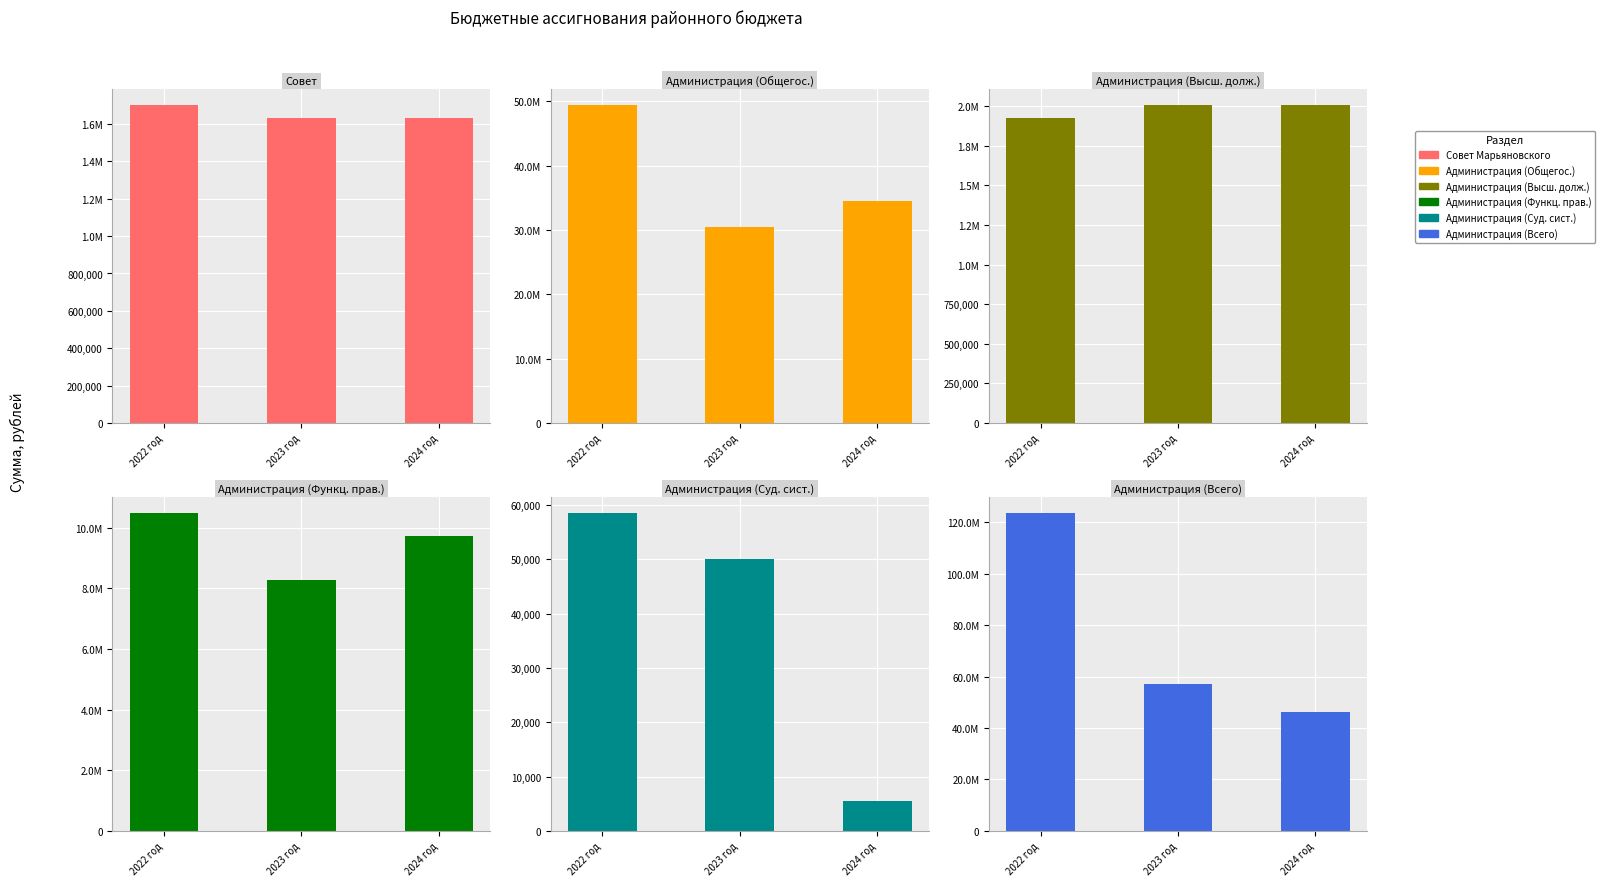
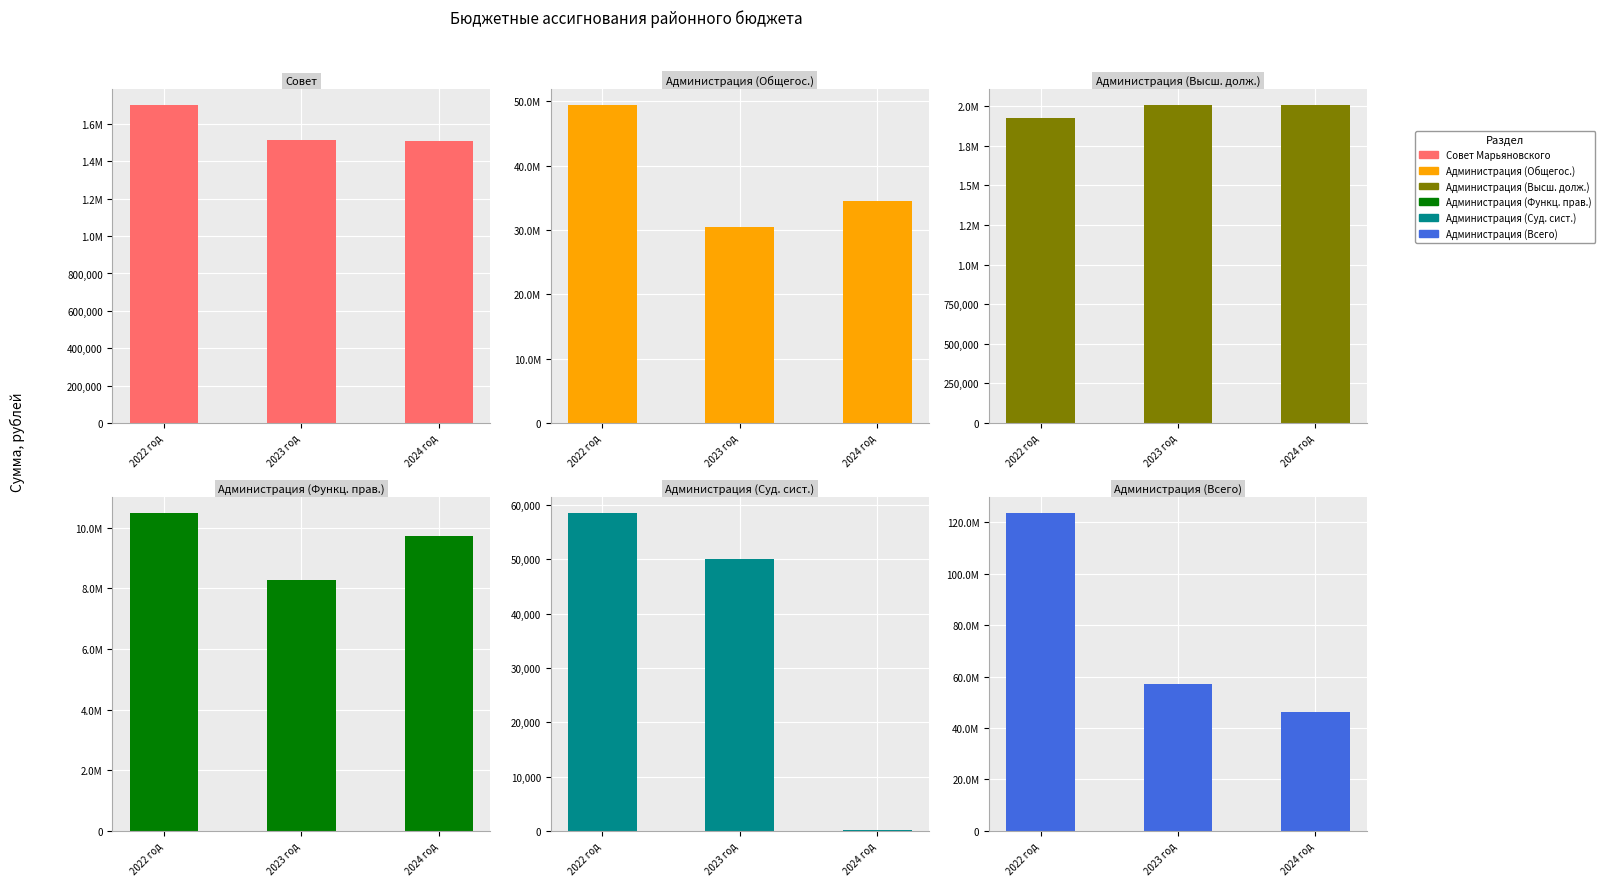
Совет, 2023 год: 1,630,000 -> 1,510,000
Совет, 2024 год: 1,630,000 -> 1,510,000
Администрация (Суд. сист.), 2024 год: 5,000 -> 0
